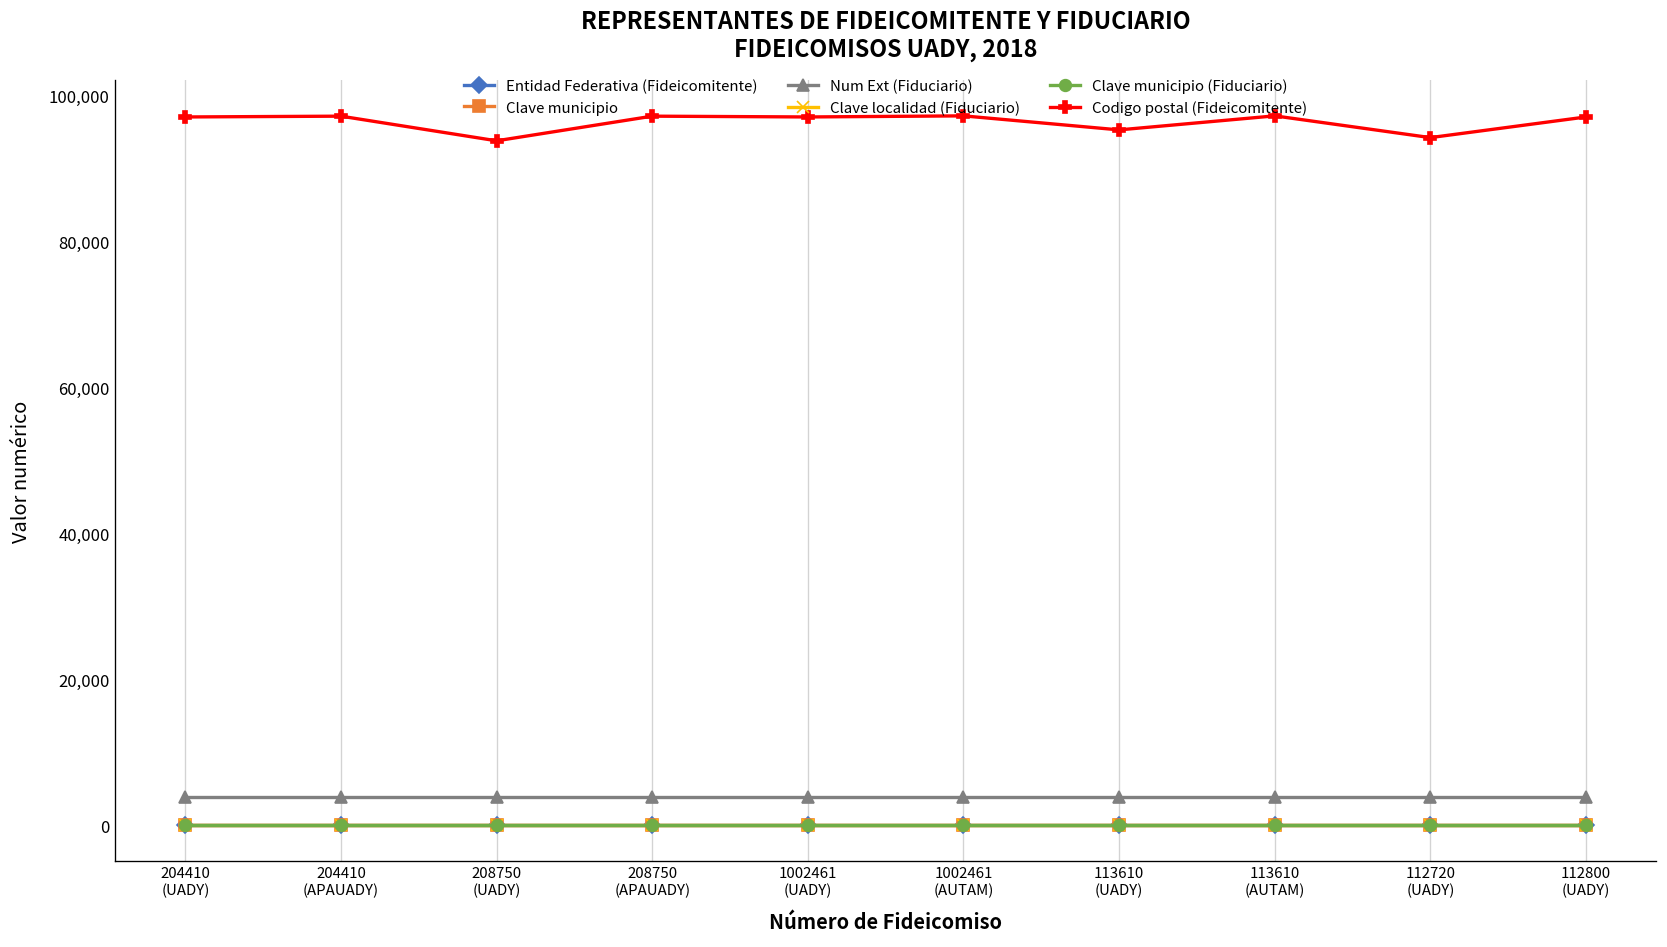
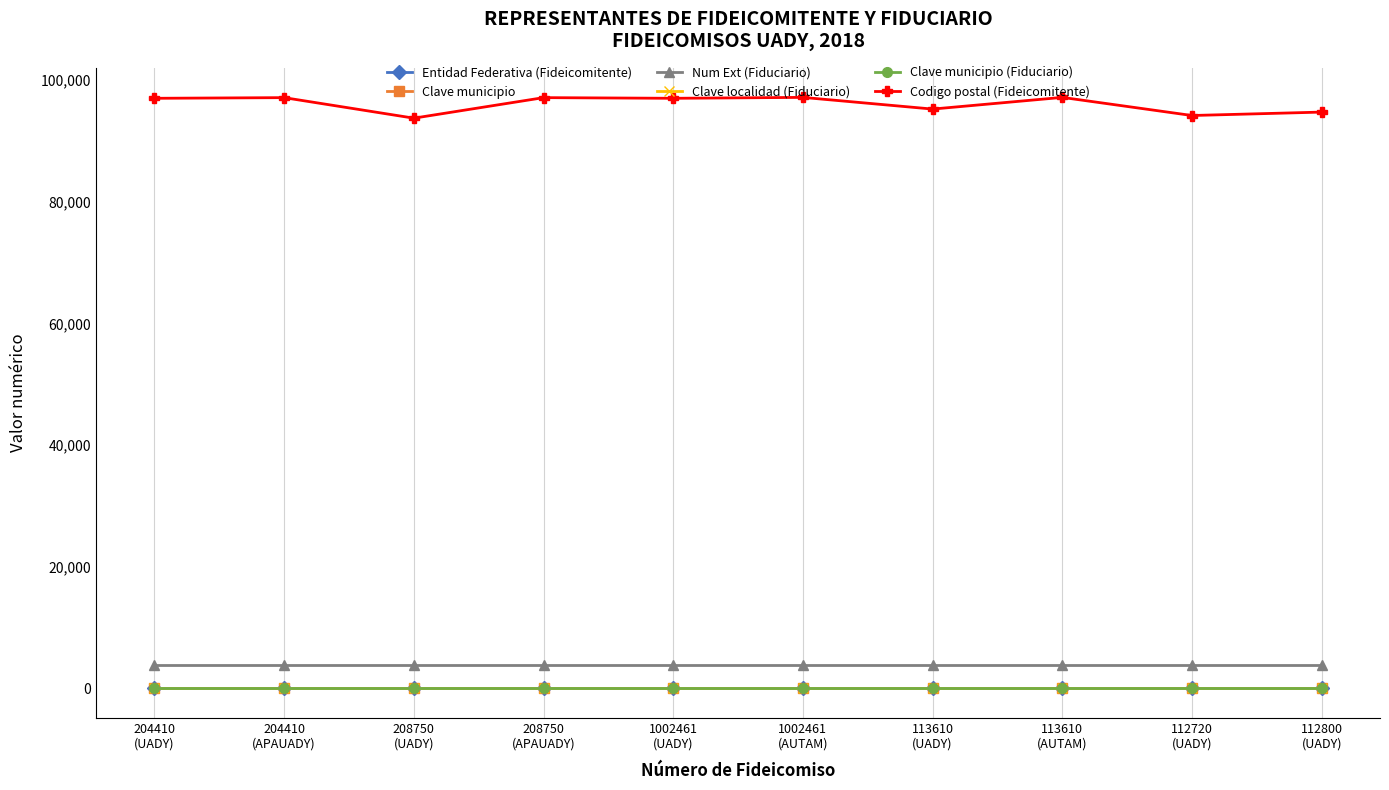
Codigo postal (Fideicomitente), 112800 (UADY): 97,000 -> 95,000
